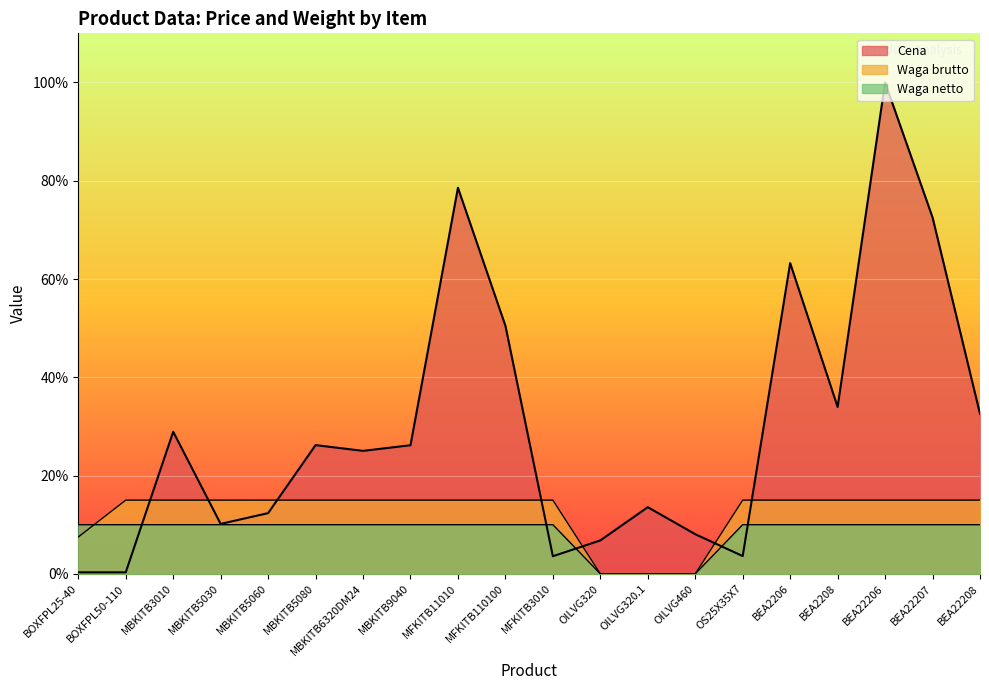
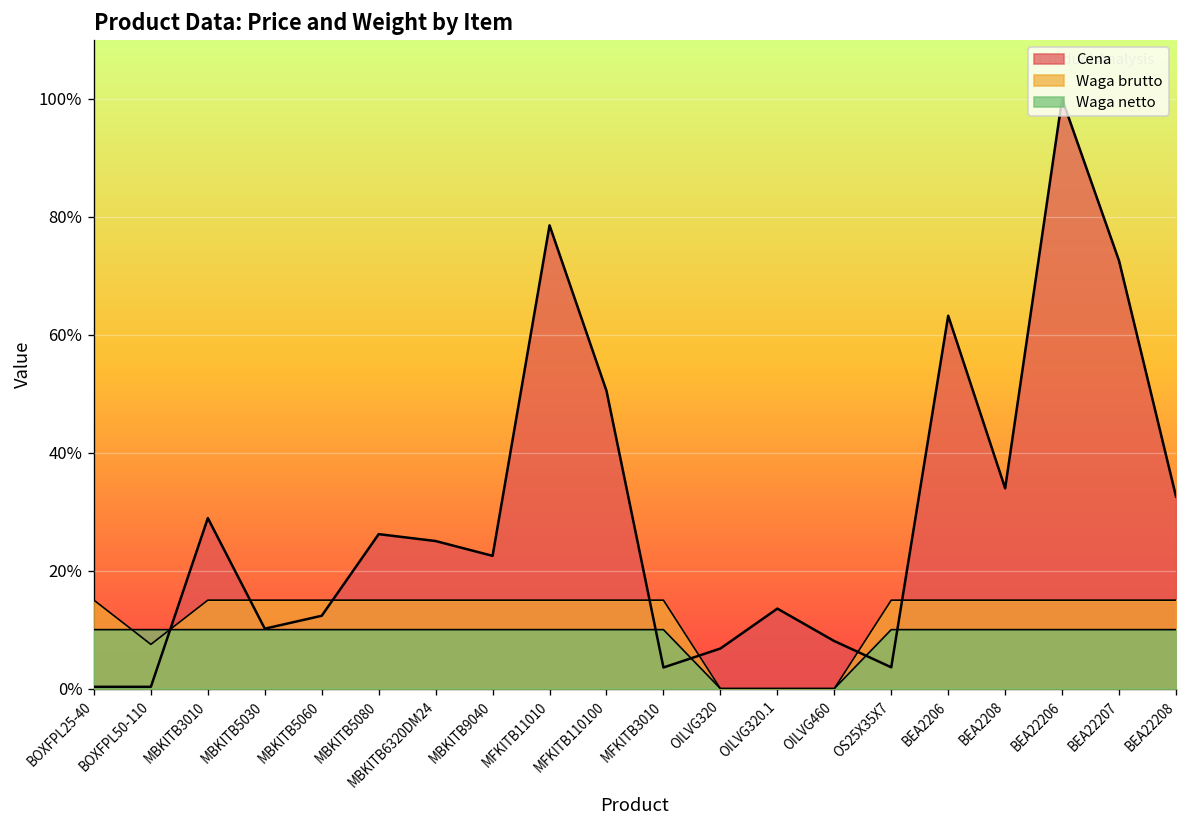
Waga brutto, BOXFPL25-40: 8% -> 15%
Waga brutto, BOXFPL50-110: 15% -> 8%
Cena, MBKITB9040: 26% -> 23%
